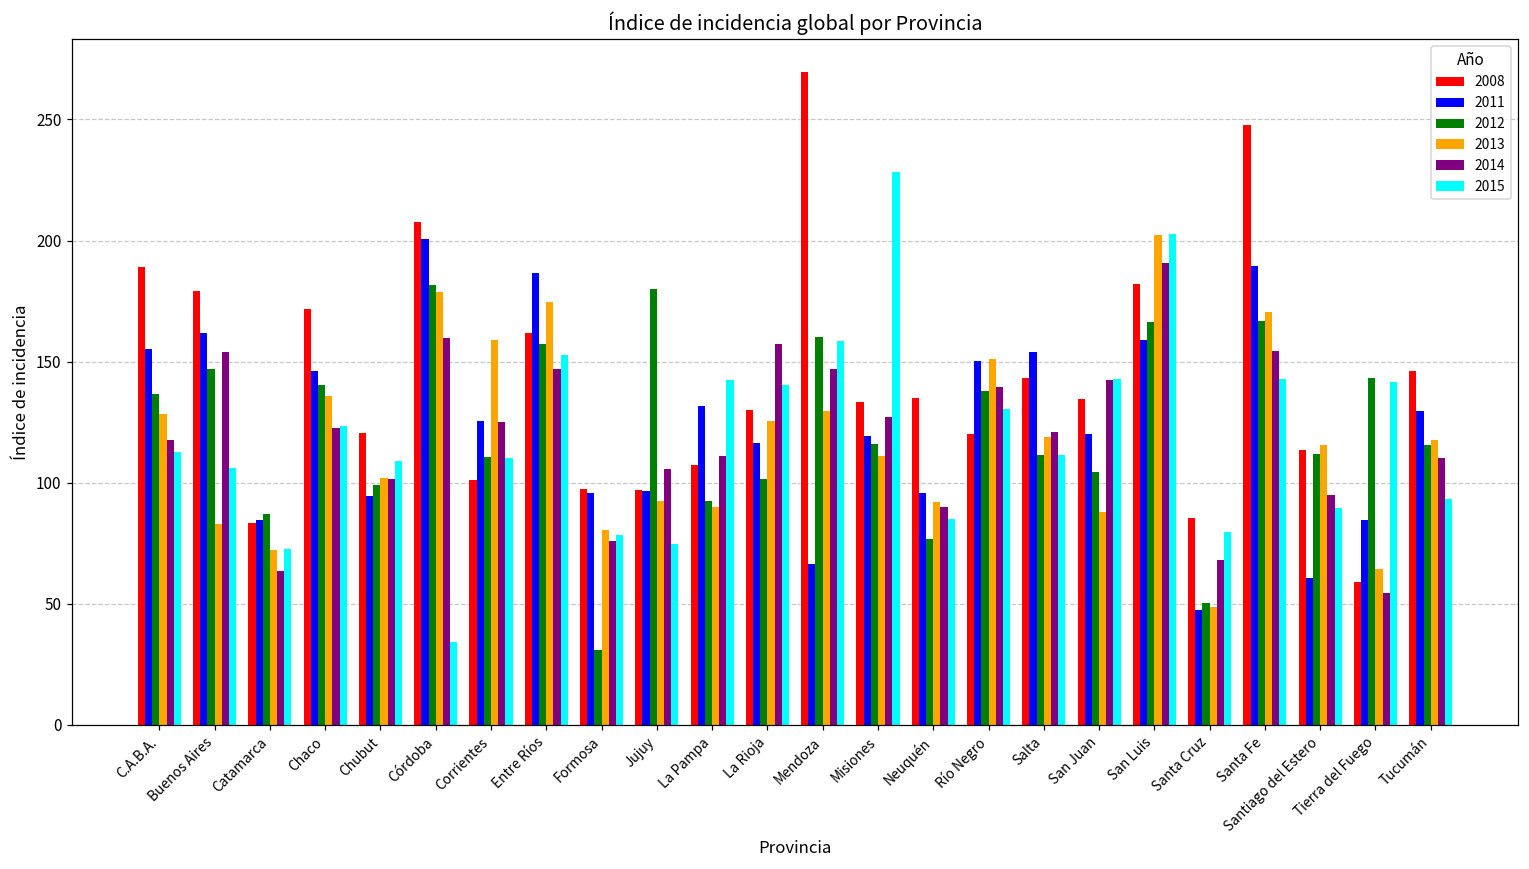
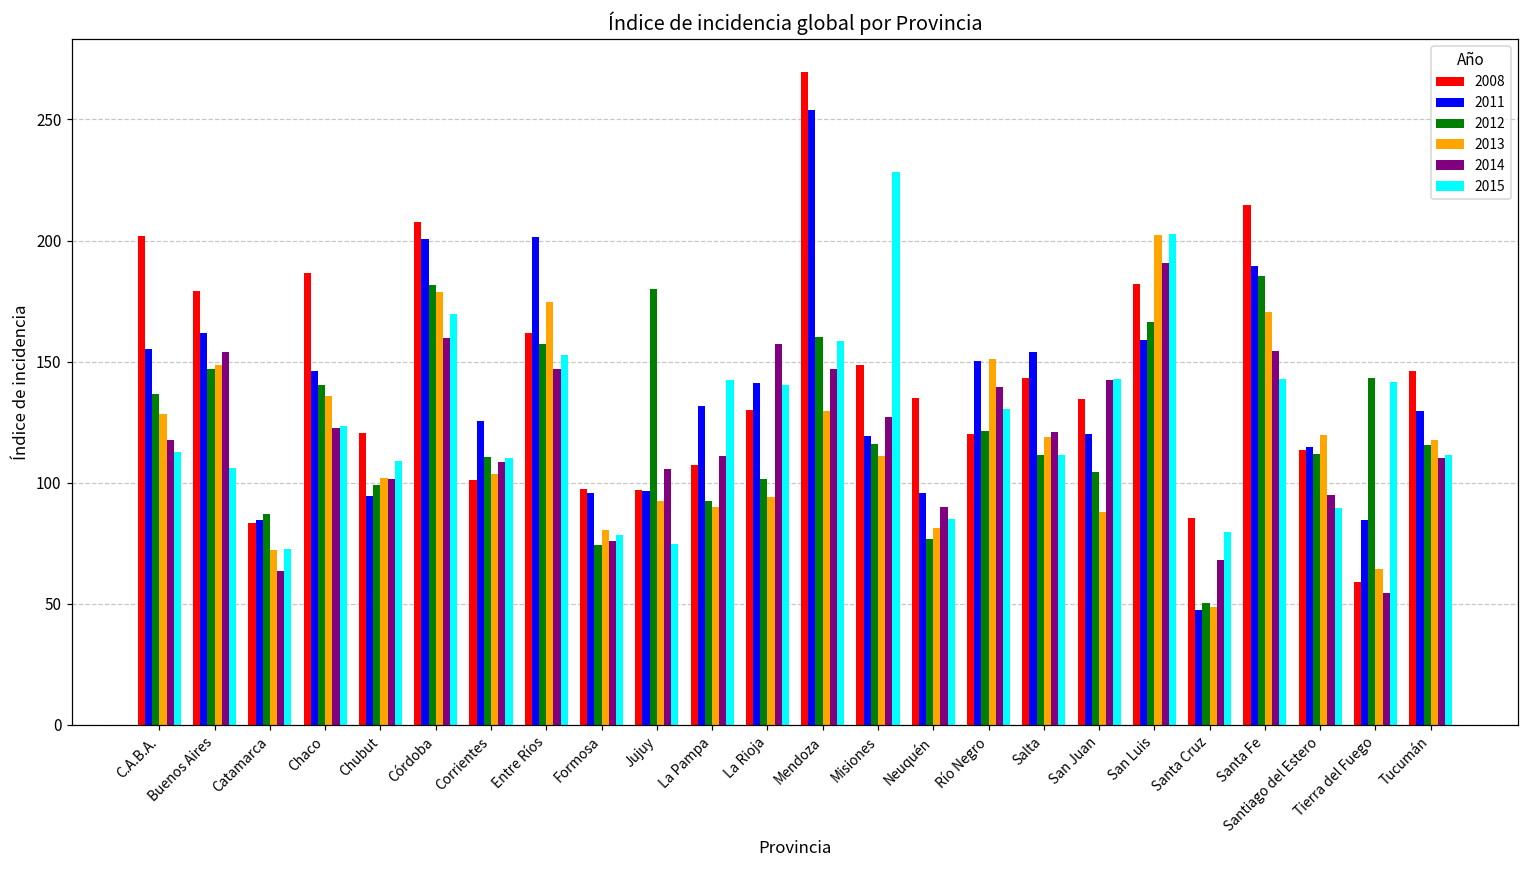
2008, C.A.B.A.: 189 -> 202
2013, Buenos Aires: 83 -> 149
2008, Chaco: 172 -> 186
2015, Córdoba: 34 -> 170
2013, Corrientes: 159 -> 104
2014, Corrientes: 125 -> 108
2011, Entre Ríos: 186 -> 201
2012, Formosa: 31 -> 74
2011, La Rioja: 116 -> 141
2013, La Rioja: 125 -> 94
2011, Mendoza: 66 -> 254
2008, Misiones: 134 -> 148
2013, Neuquén: 92 -> 81
2012, Río Negro: 138 -> 121
2008, Santa Fe: 248 -> 215
2012, Santa Fe: 167 -> 185
2011, Santiago del Estero: 61 -> 115
2013, Santiago del Estero: 116 -> 120
2015, Tucumán: 93 -> 111
